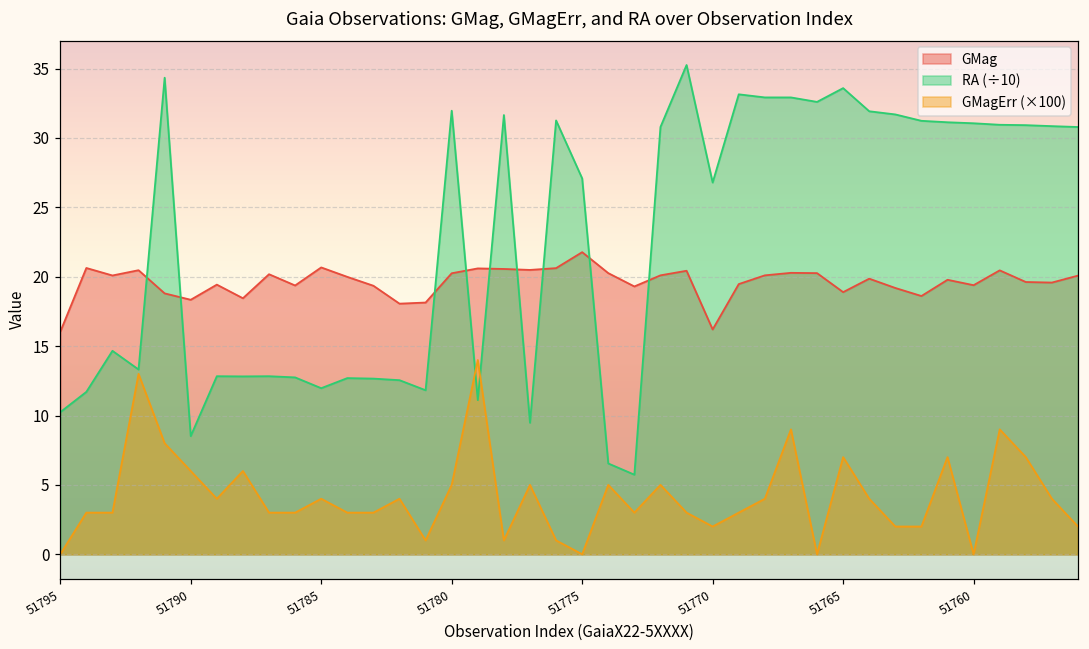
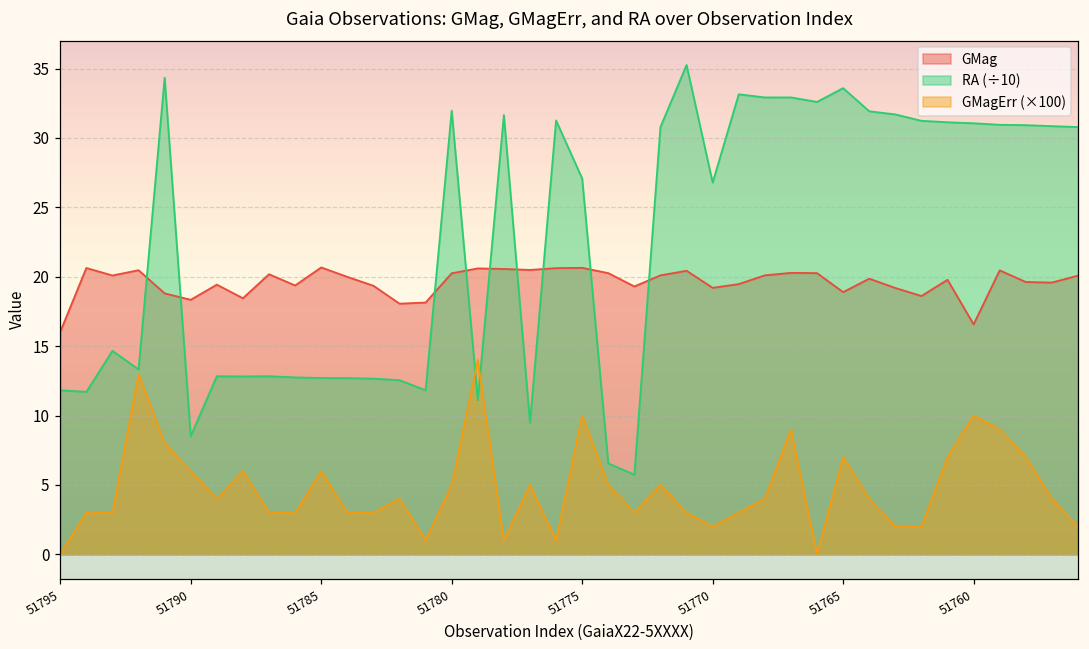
RA (÷10), 51795: 10.2 -> 11.8
RA (÷10), 51785: 12.0 -> 12.7
GMagErr (×100), 51785: 4.0 -> 6.0
GMag, 51775: 21.8 -> 20.6
GMagErr (×100), 51775: 0.0 -> 10.0
GMag, 51770: 16.2 -> 19.2
GMag, 51760: 19.4 -> 16.6
GMagErr (×100), 51760: 0.0 -> 10.0
